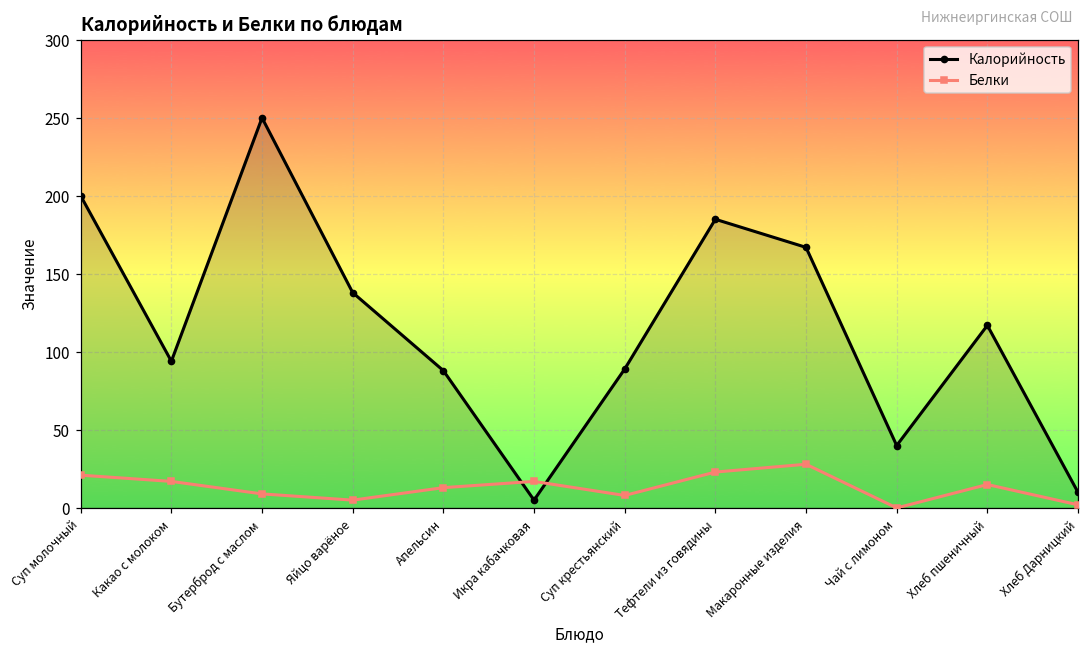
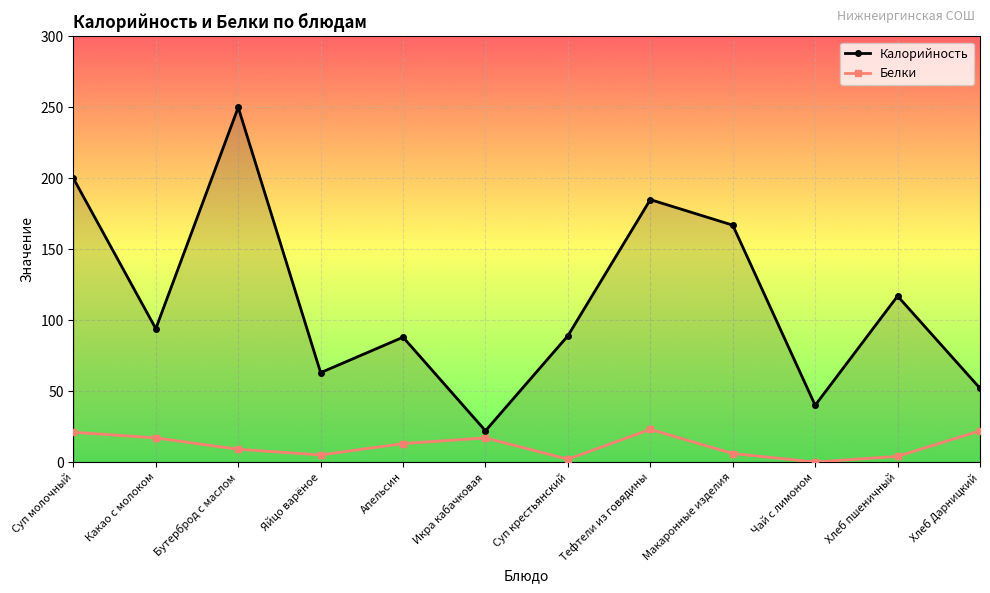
Калорийность, Яйцо варёное: 138 -> 63
Калорийность, Икра кабачковая: 5 -> 22
Белки, Суп крестьянский: 8 -> 2
Белки, Макаронные изделия: 28 -> 6
Белки, Хлеб пшеничный: 15 -> 4
Калорийность, Хлеб Дарницкий: 10 -> 52
Белки, Хлеб Дарницкий: 2 -> 22
